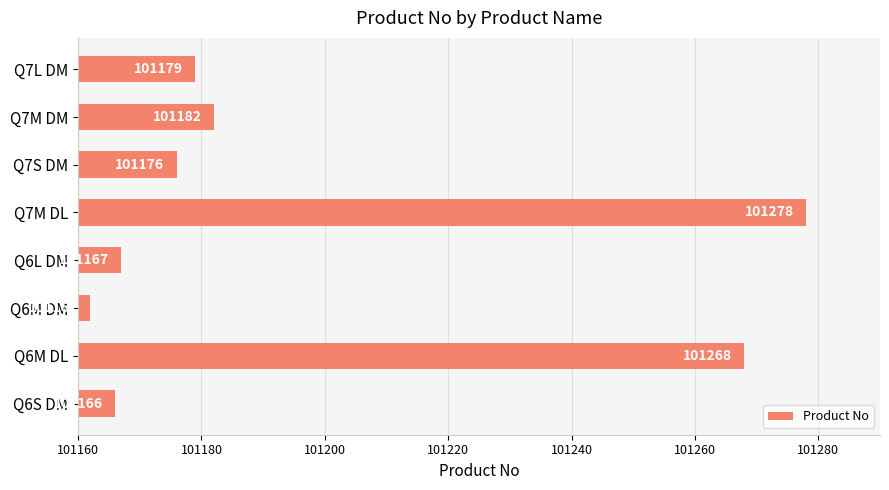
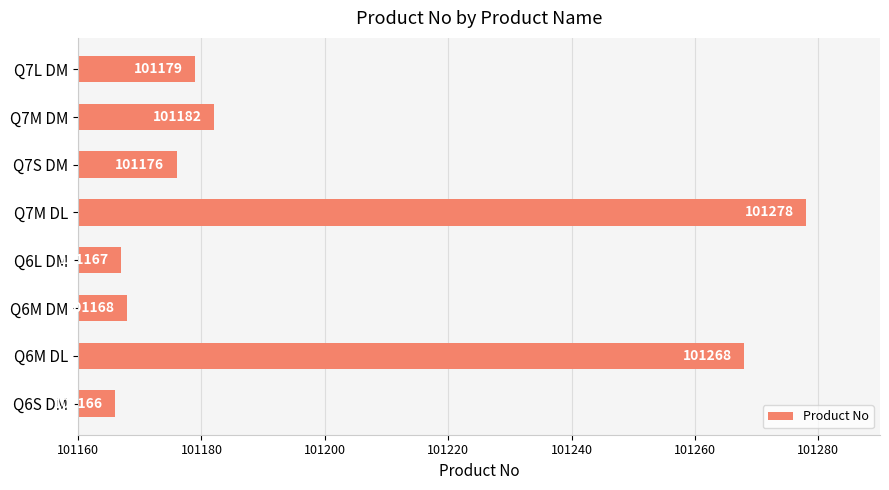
Q6M DM: 101162 -> 101168
